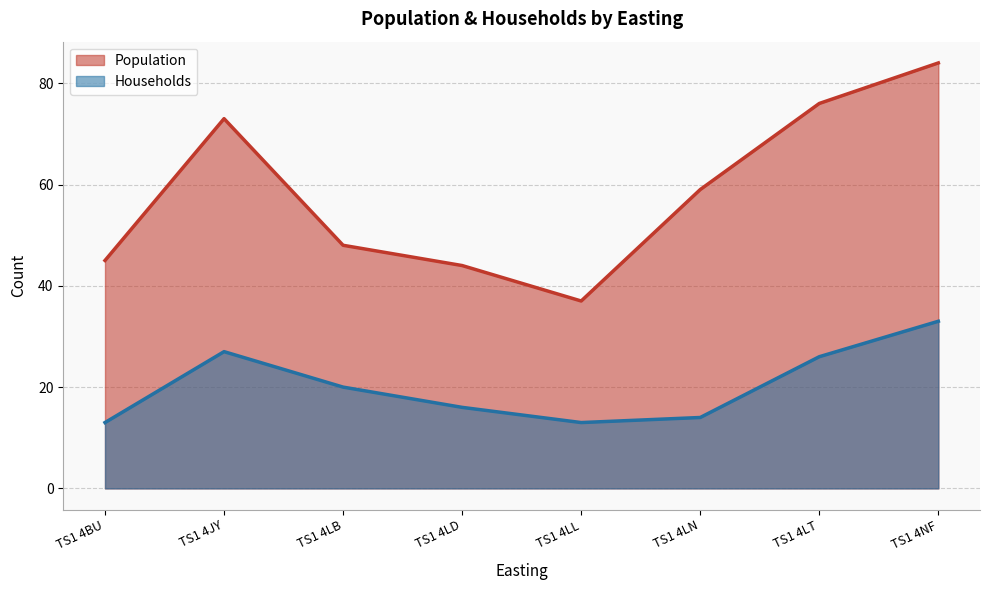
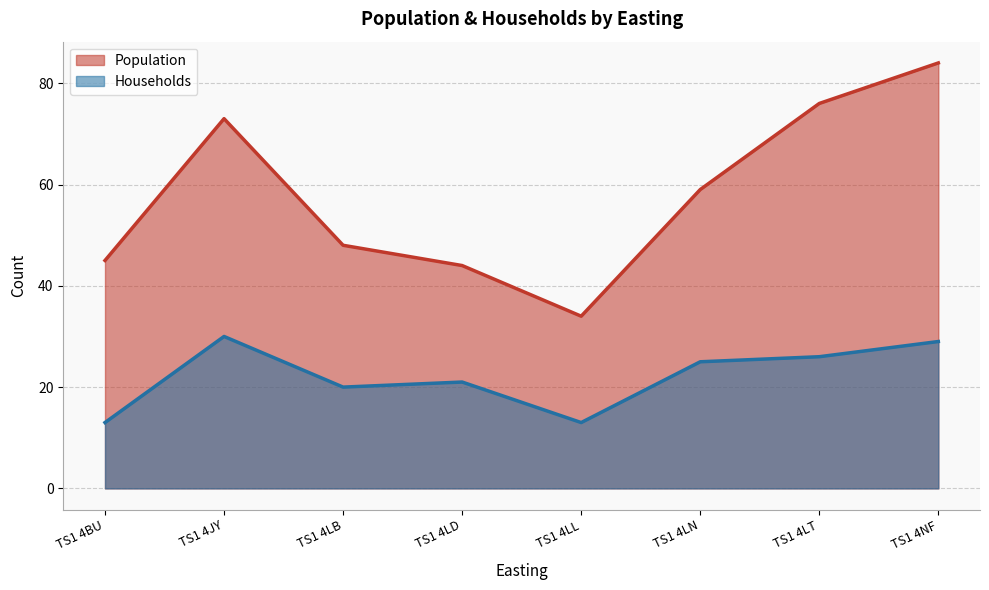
Households, TS1 4JY: 27 -> 30
Households, TS1 4LD: 16 -> 21
Population, TS1 4LL: 37 -> 34
Households, TS1 4LN: 14 -> 25
Households, TS1 4NF: 33 -> 29
